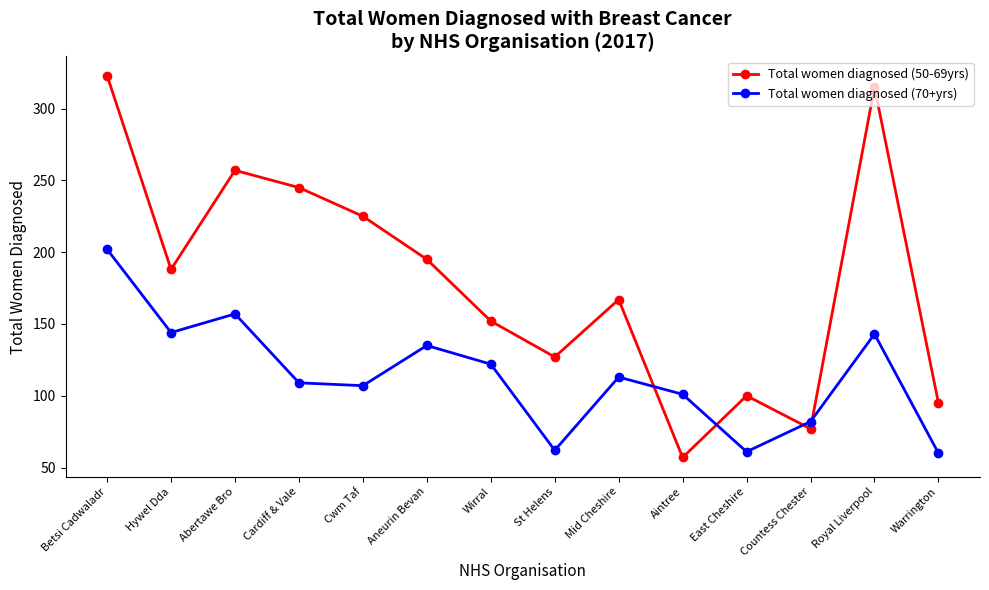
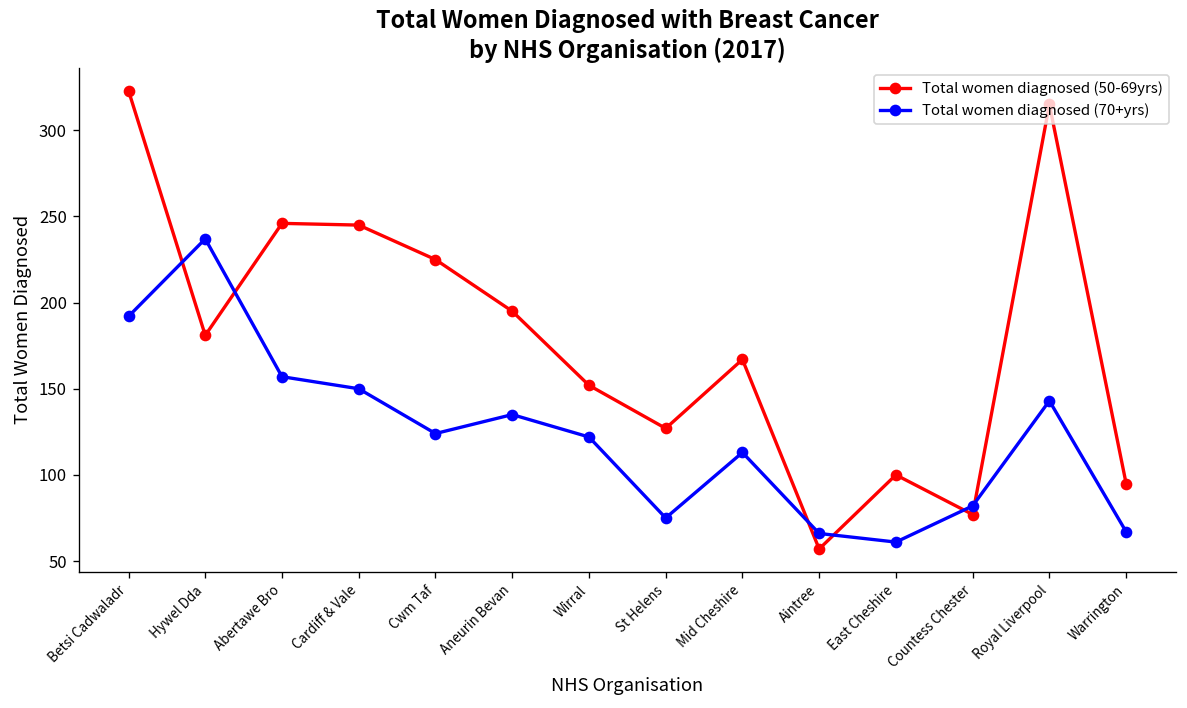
Total women diagnosed (70+yrs), Betsi Cadwaladr: 202 -> 192
Total women diagnosed (50-69yrs), Hywel Dda: 188 -> 181
Total women diagnosed (70+yrs), Hywel Dda: 144 -> 237
Total women diagnosed (50-69yrs), Abertawe Bro: 257 -> 246
Total women diagnosed (70+yrs), Cardiff & Vale: 109 -> 150
Total women diagnosed (70+yrs), Cwm Taf: 107 -> 124
Total women diagnosed (70+yrs), St Helens: 62 -> 75
Total women diagnosed (70+yrs), Aintree: 101 -> 66
Total women diagnosed (70+yrs), Warrington: 60 -> 67
